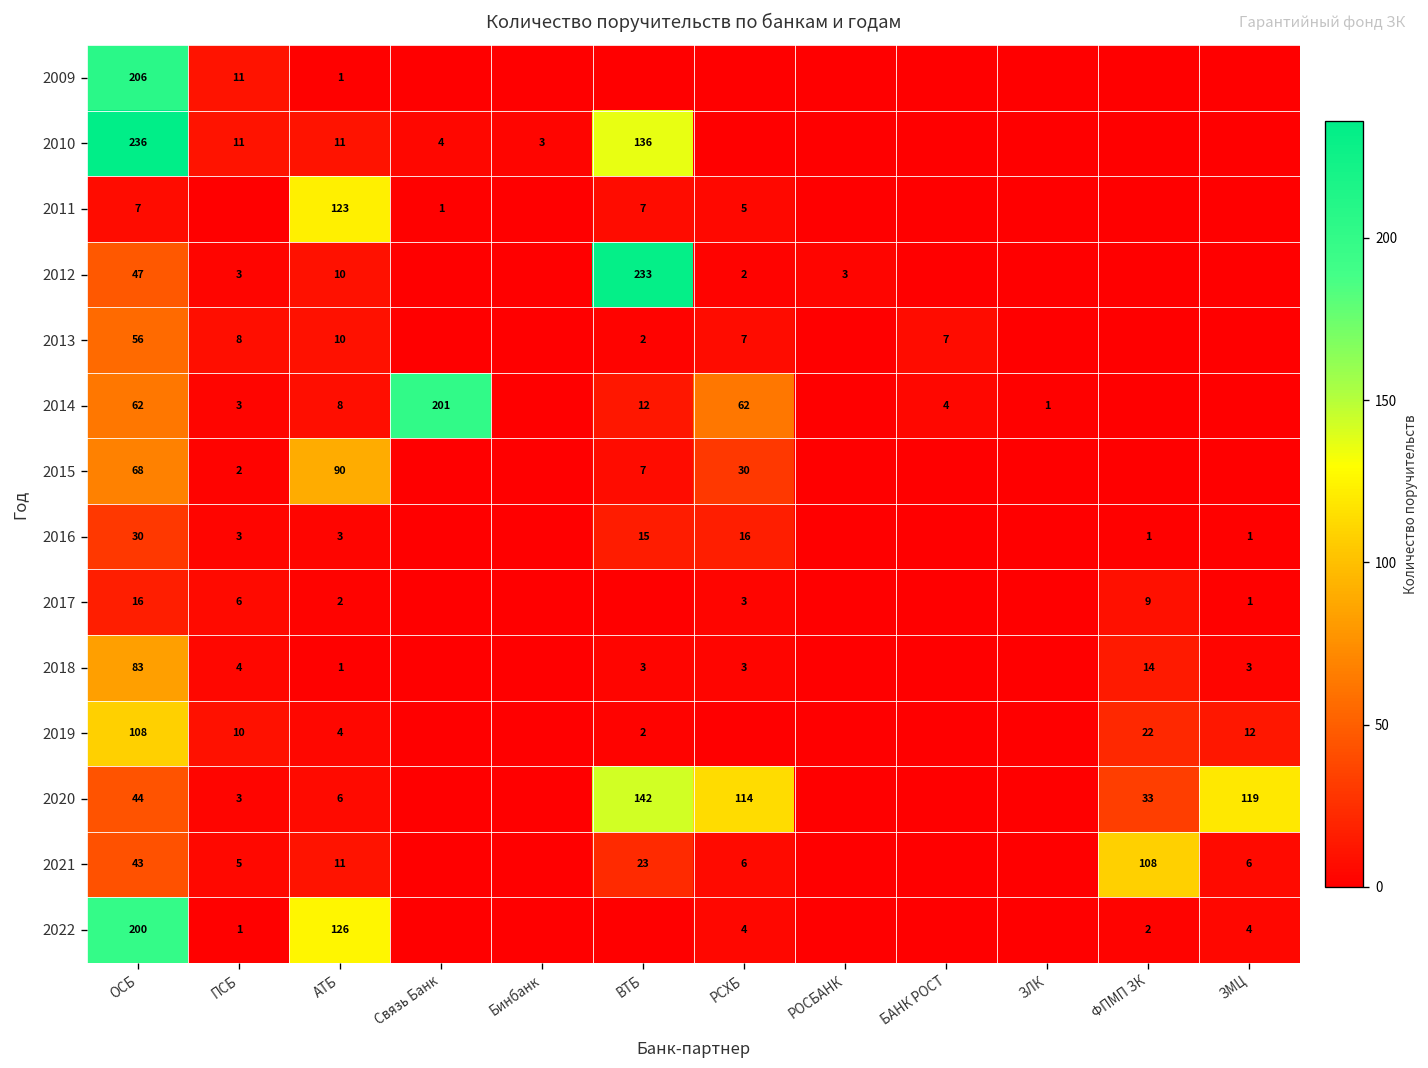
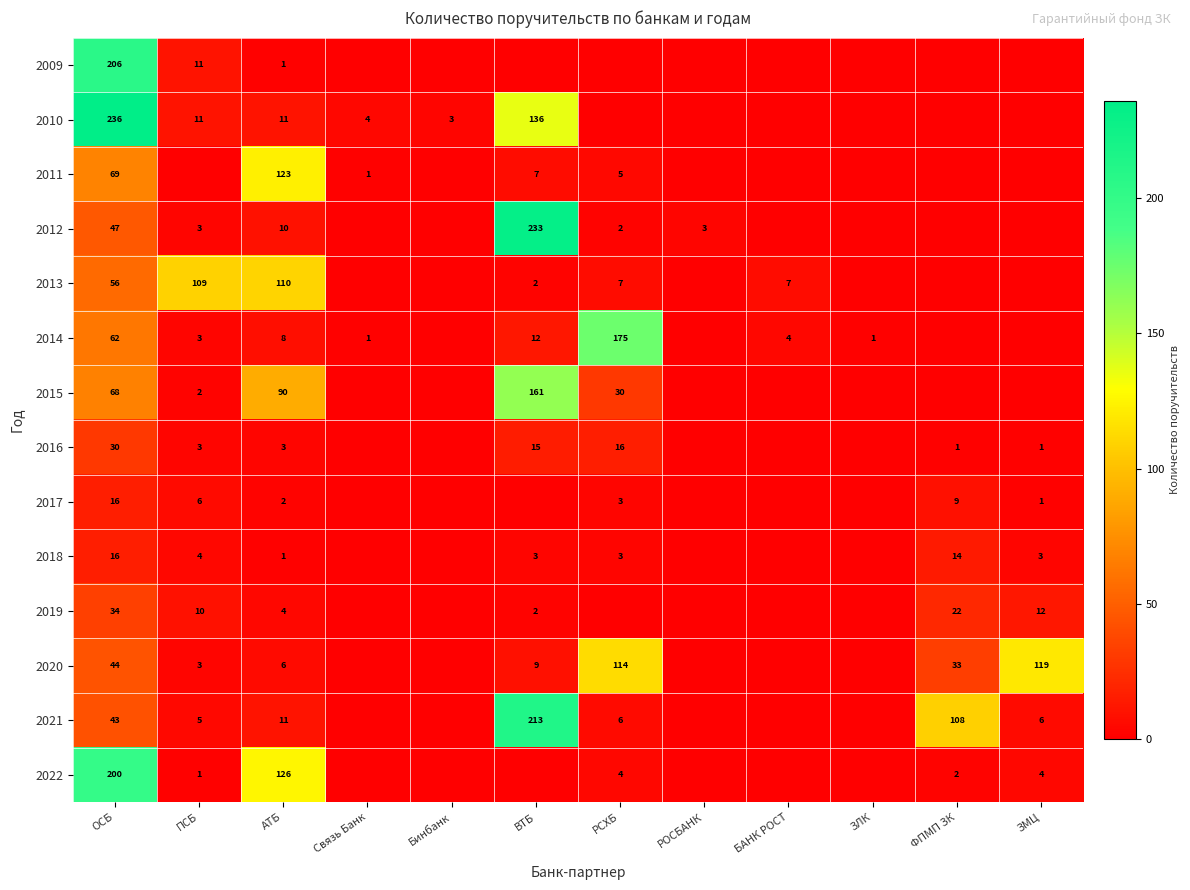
2011, ОСБ: 7 -> 69
2013, ПСБ: 8 -> 109
2013, АТБ: 10 -> 110
2014, Связь Банк: 201 -> 1
2014, РСХБ: 62 -> 175
2015, ВТБ: 7 -> 161
2018, ОСБ: 83 -> 16
2019, ОСБ: 108 -> 34
2020, ВТБ: 142 -> 9
2021, ВТБ: 23 -> 213
